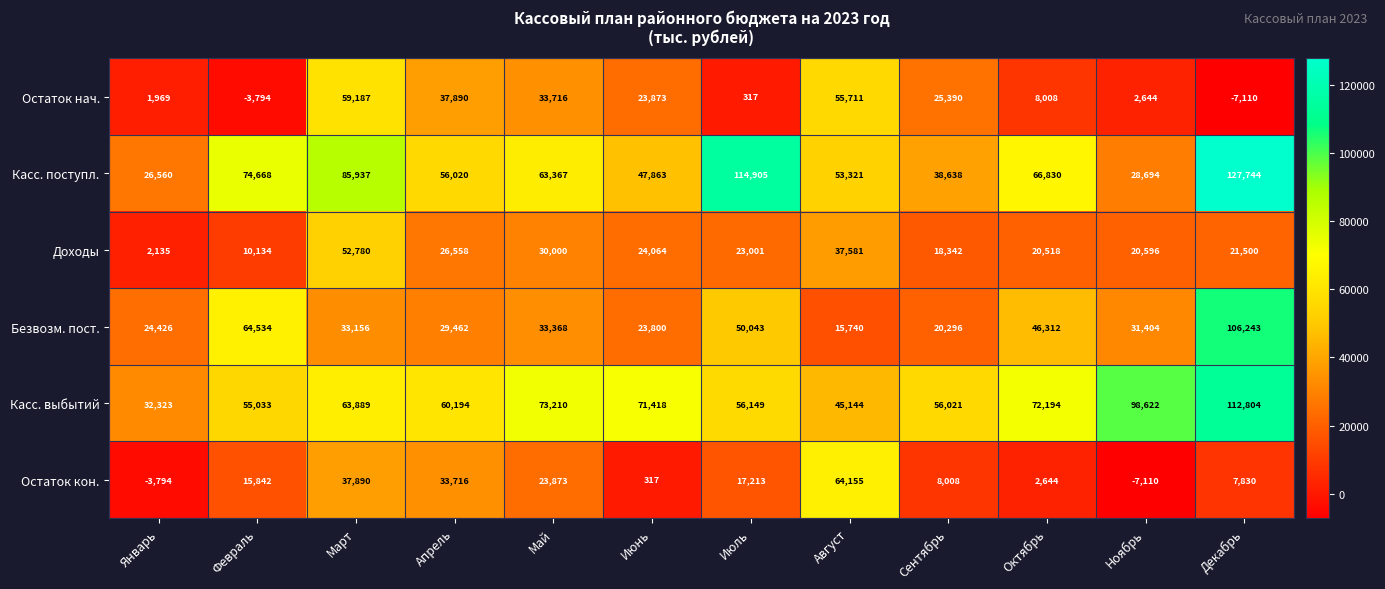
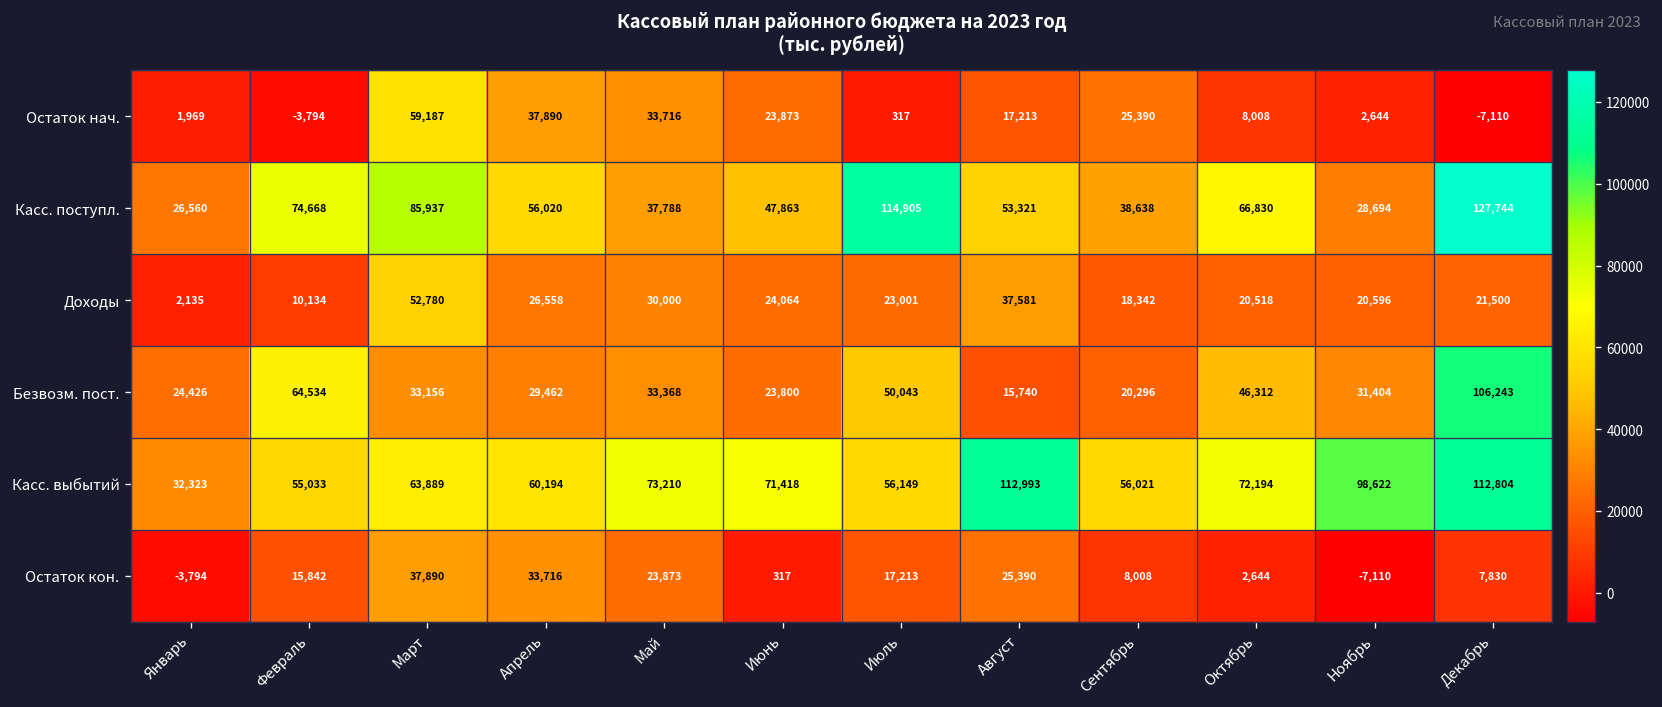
Остаток нач., Август: 55,711 -> 17,213
Касс. поступл., Май: 63,367 -> 37,788
Касс. выбытий, Август: 45,144 -> 112,993
Остаток кон., Август: 64,155 -> 25,390
